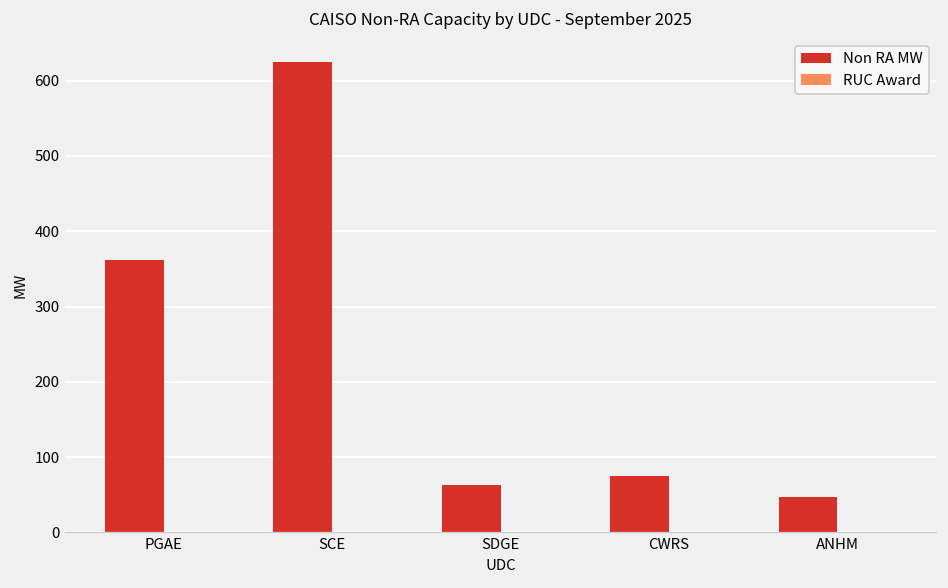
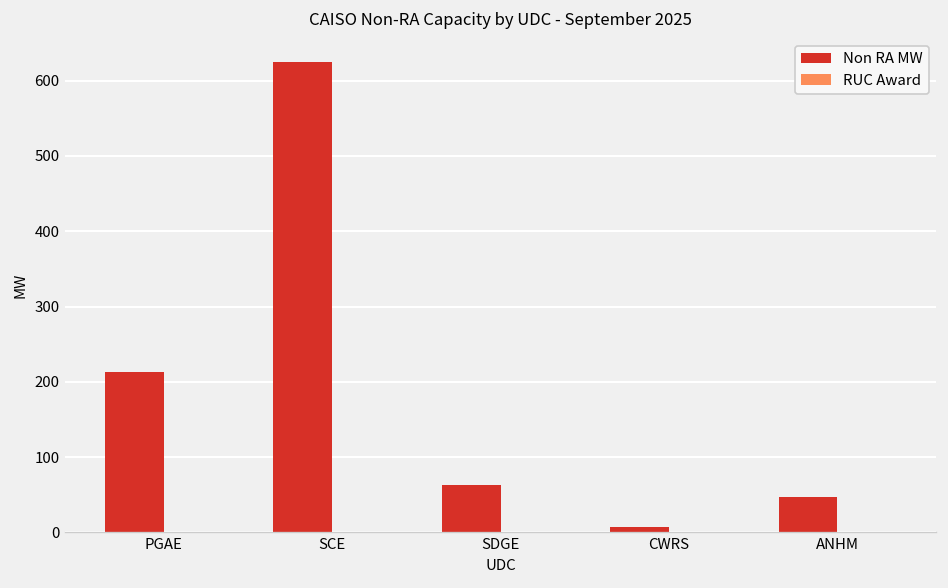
Non RA MW, PGAE: 360 -> 210
Non RA MW, CWRS: 70 -> 10
